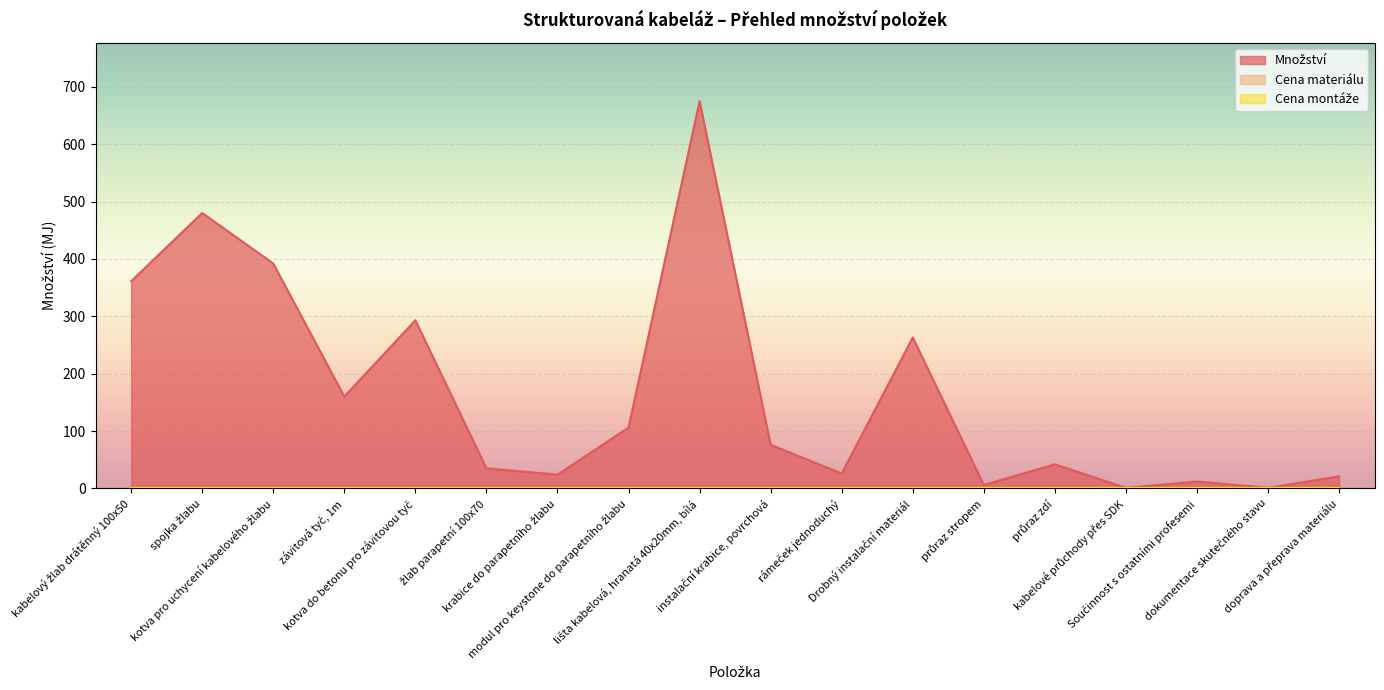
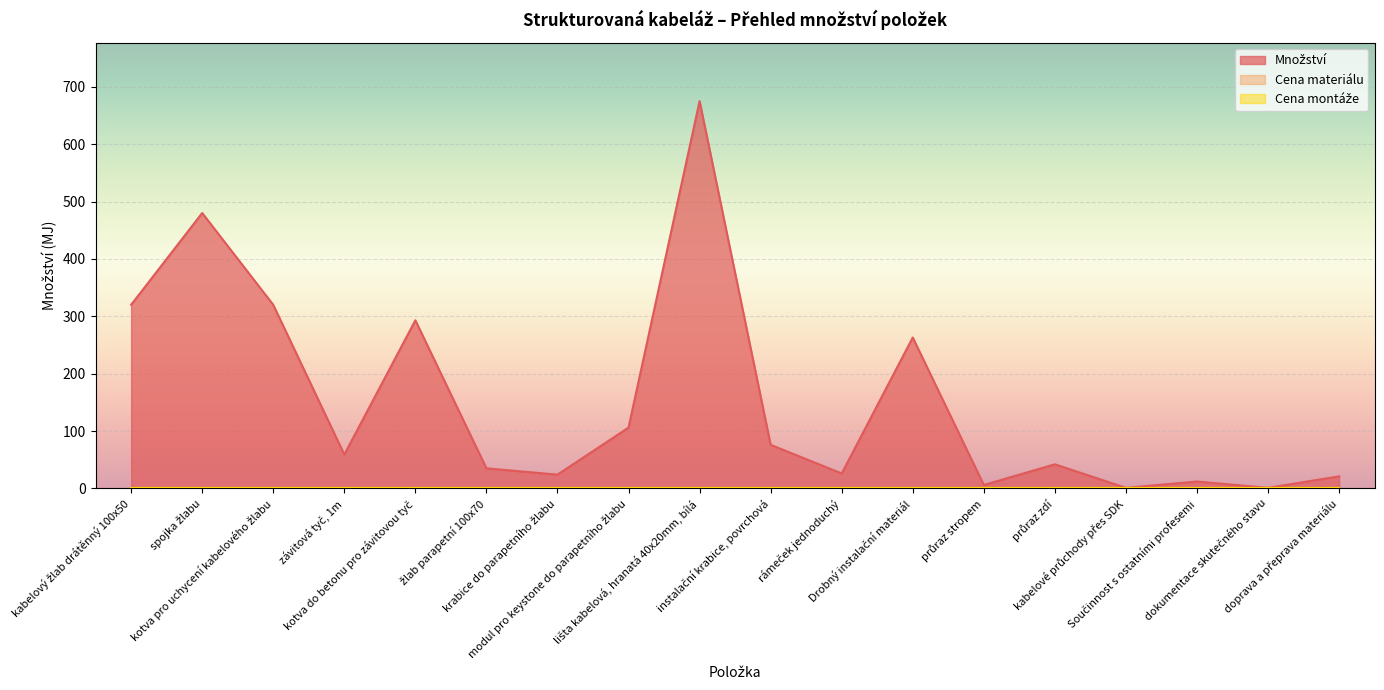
Množství, kabelový žlab drátěnný 100x50: 360 -> 320
Množství, kotva pro uchycení kabelového žlabu: 390 -> 320
Množství, závitová tyč, 1m: 160 -> 60
